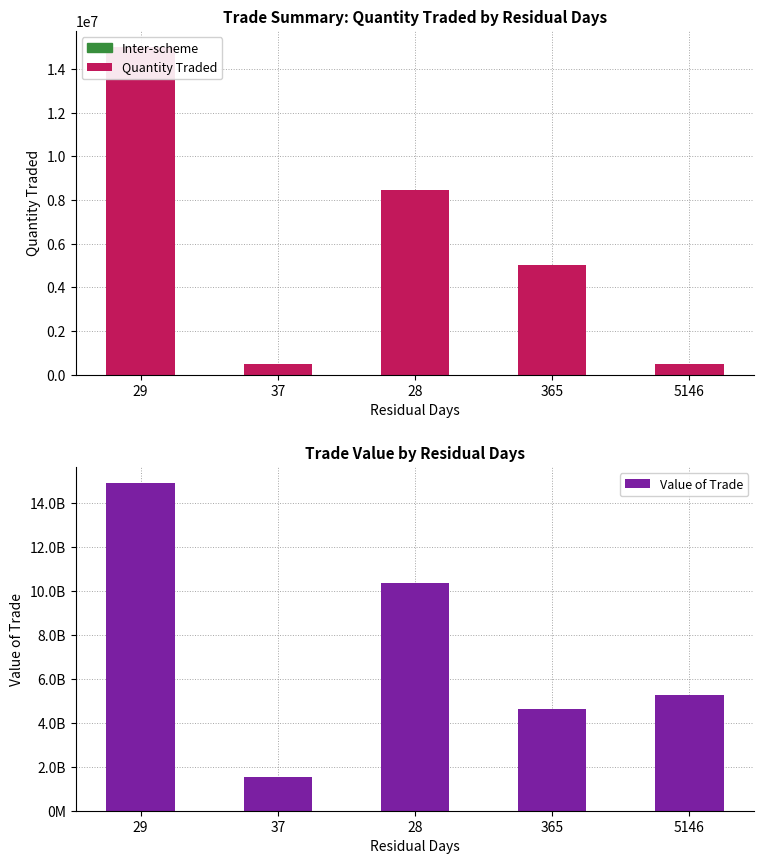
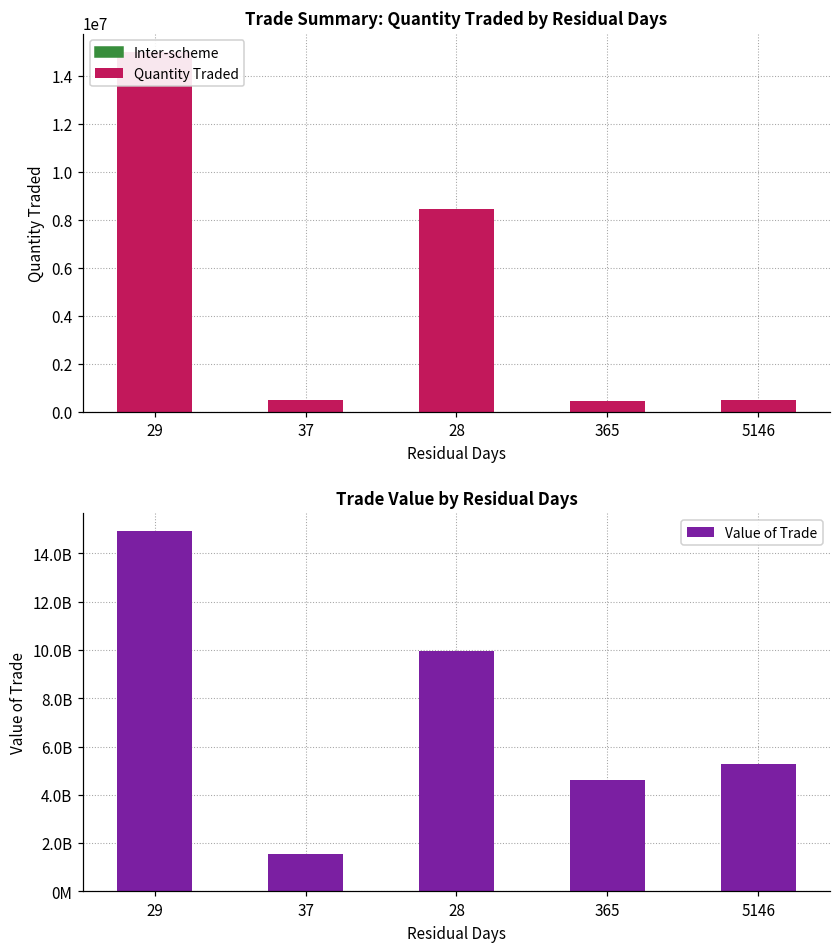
Trade Summary: Quantity Traded by Residual Days, 365: 5000000 -> 400000
Trade Value by Residual Days, 28: 10400000000 -> 9900000000
